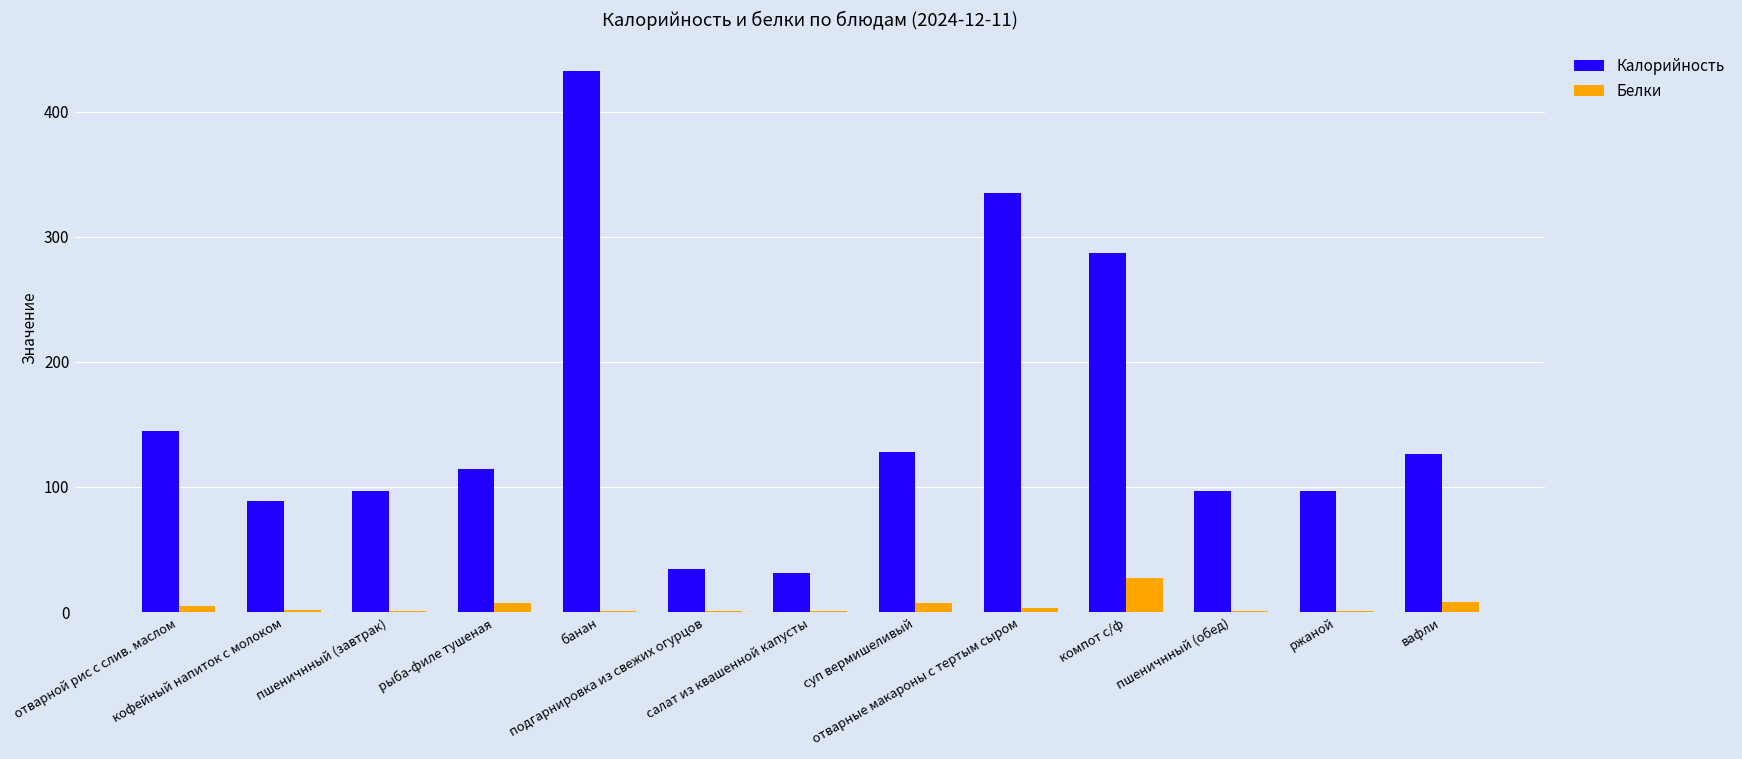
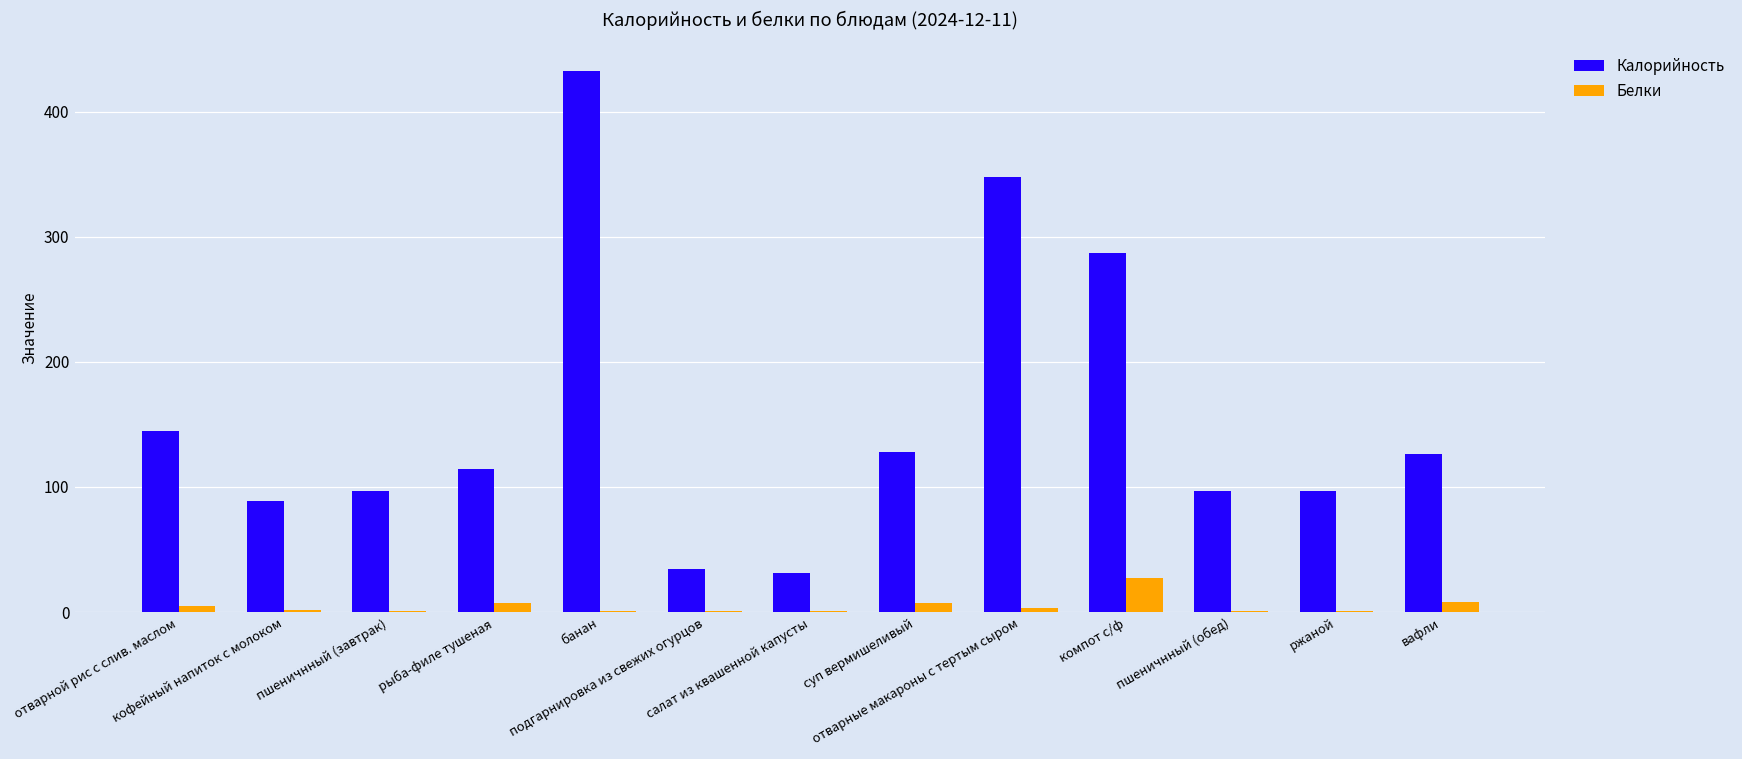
Калорийность, отварные макароны с тертым сыром: 335 -> 348
